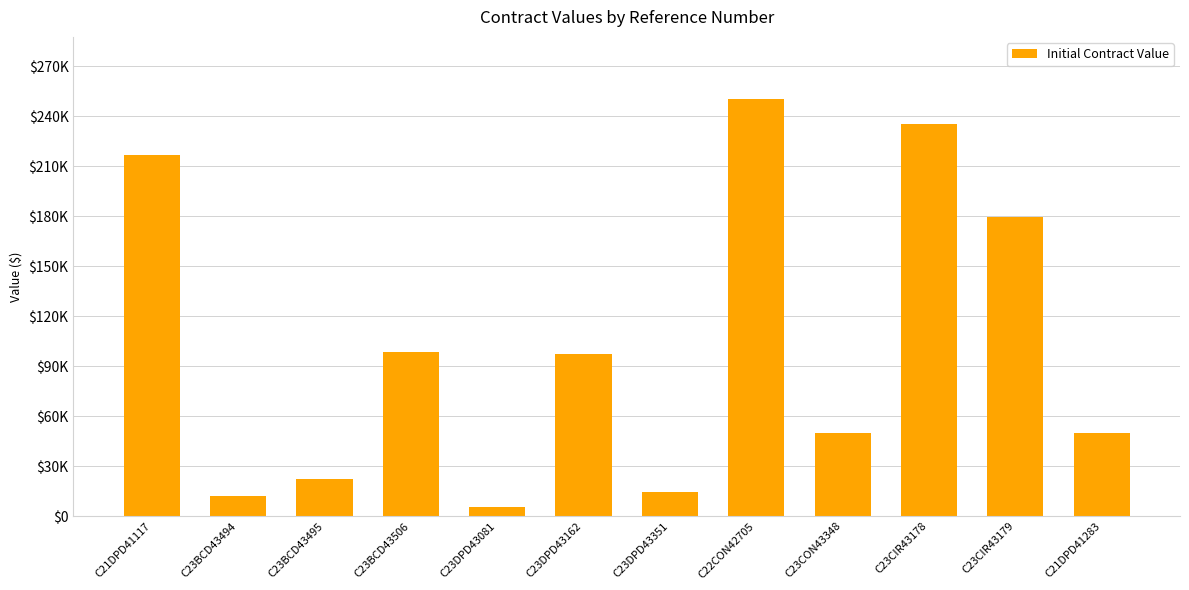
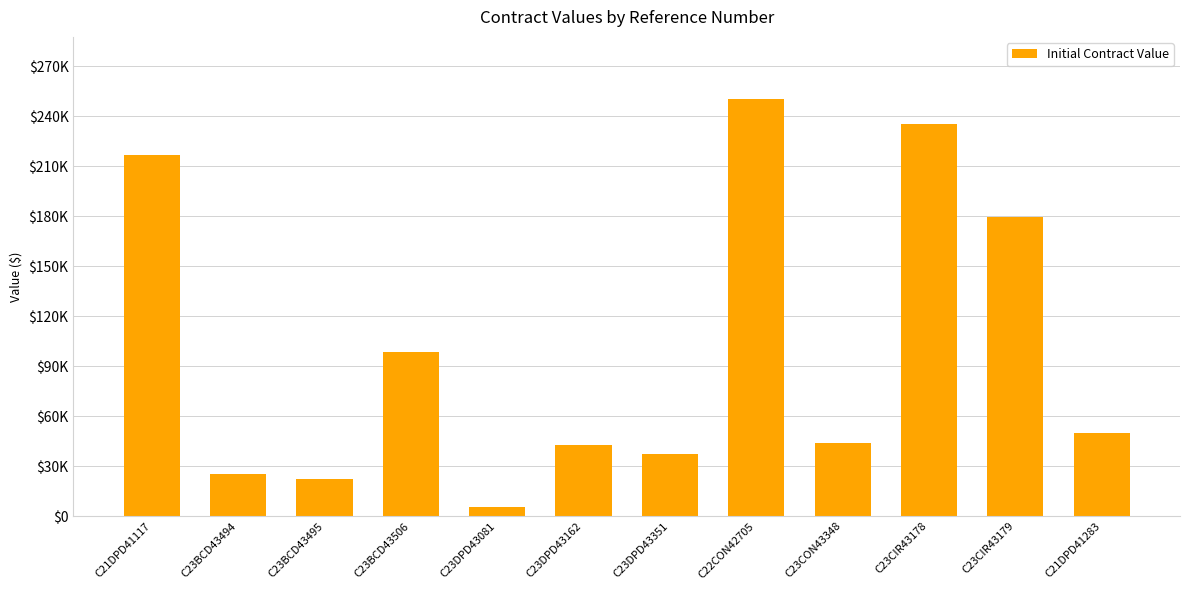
C23BCD43494: $12000 -> $25000
C23DPD43162: $97000 -> $43000
C23DPD43351: $15000 -> $37000
C23CON43348: $50000 -> $44000
